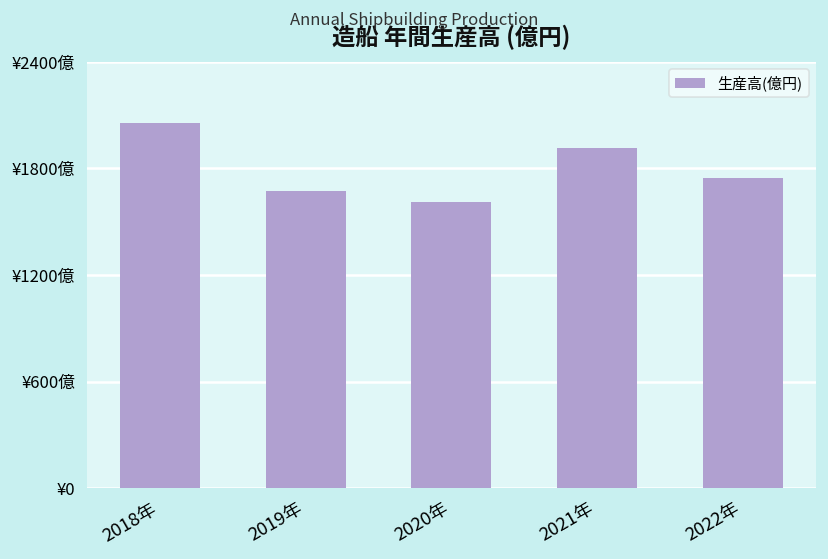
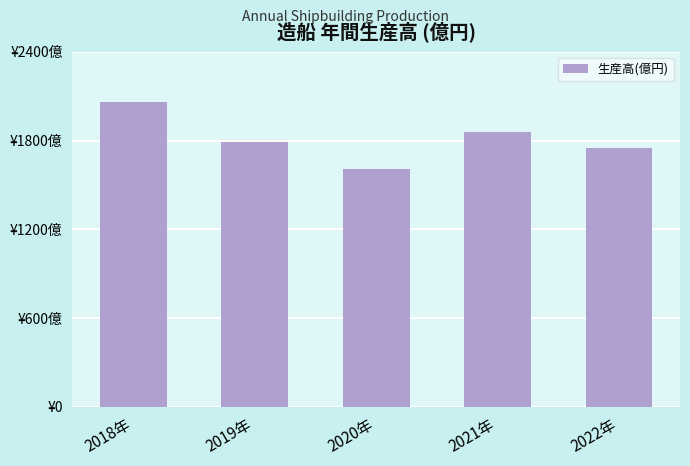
2019年: ¥1680億 -> ¥1790億
2021年: ¥1910億 -> ¥1860億
